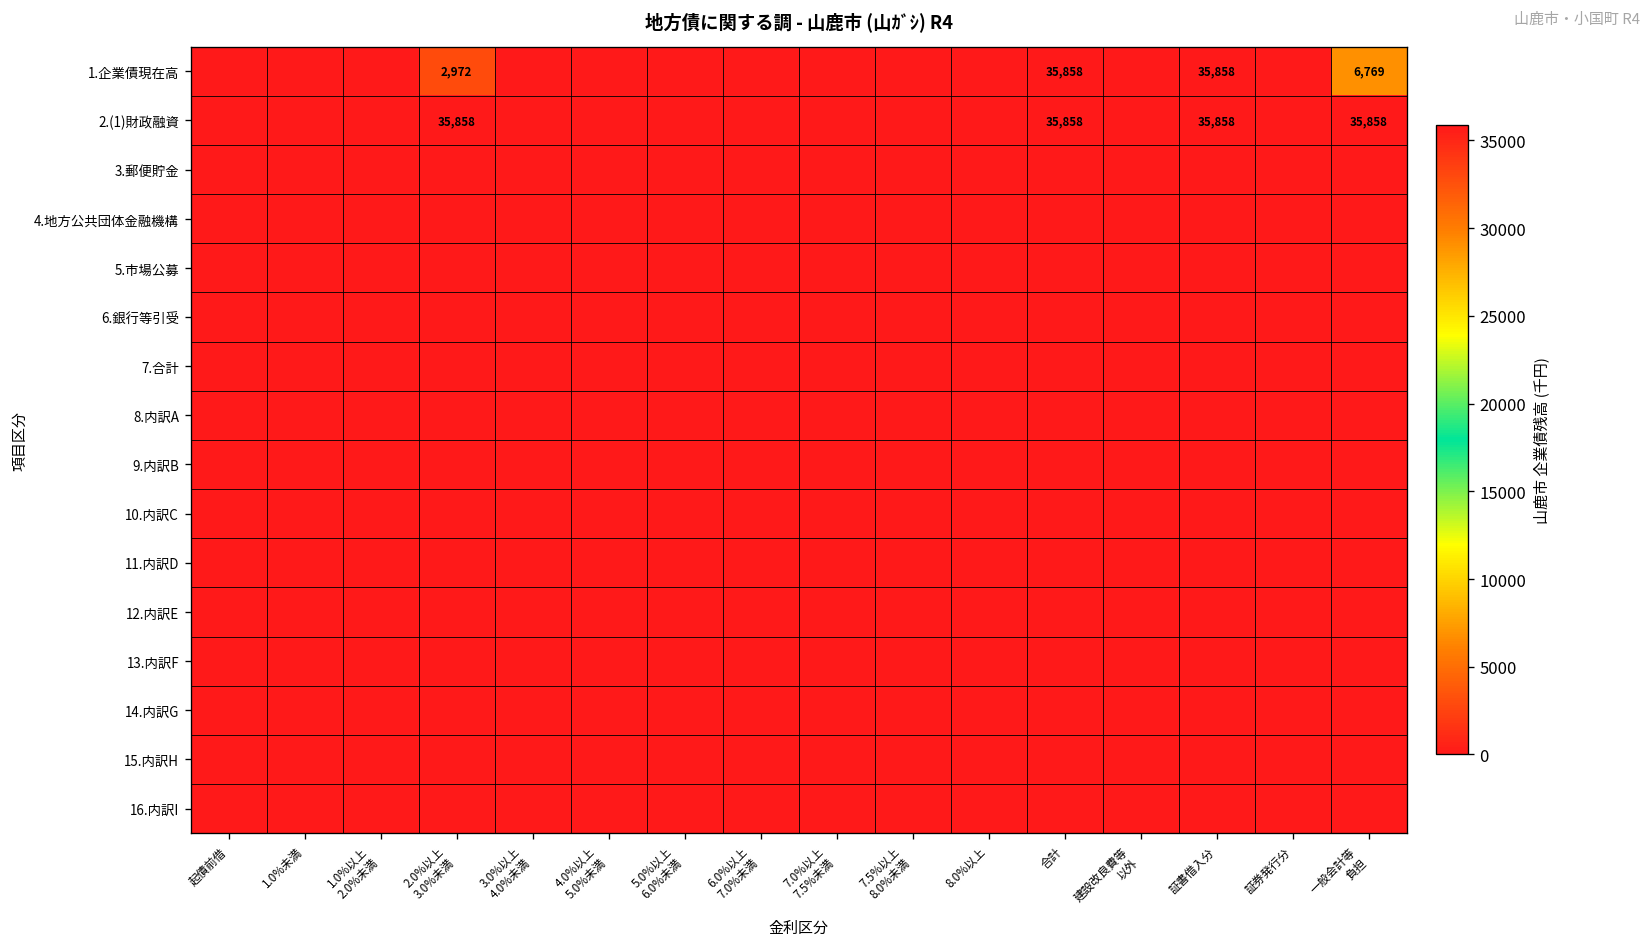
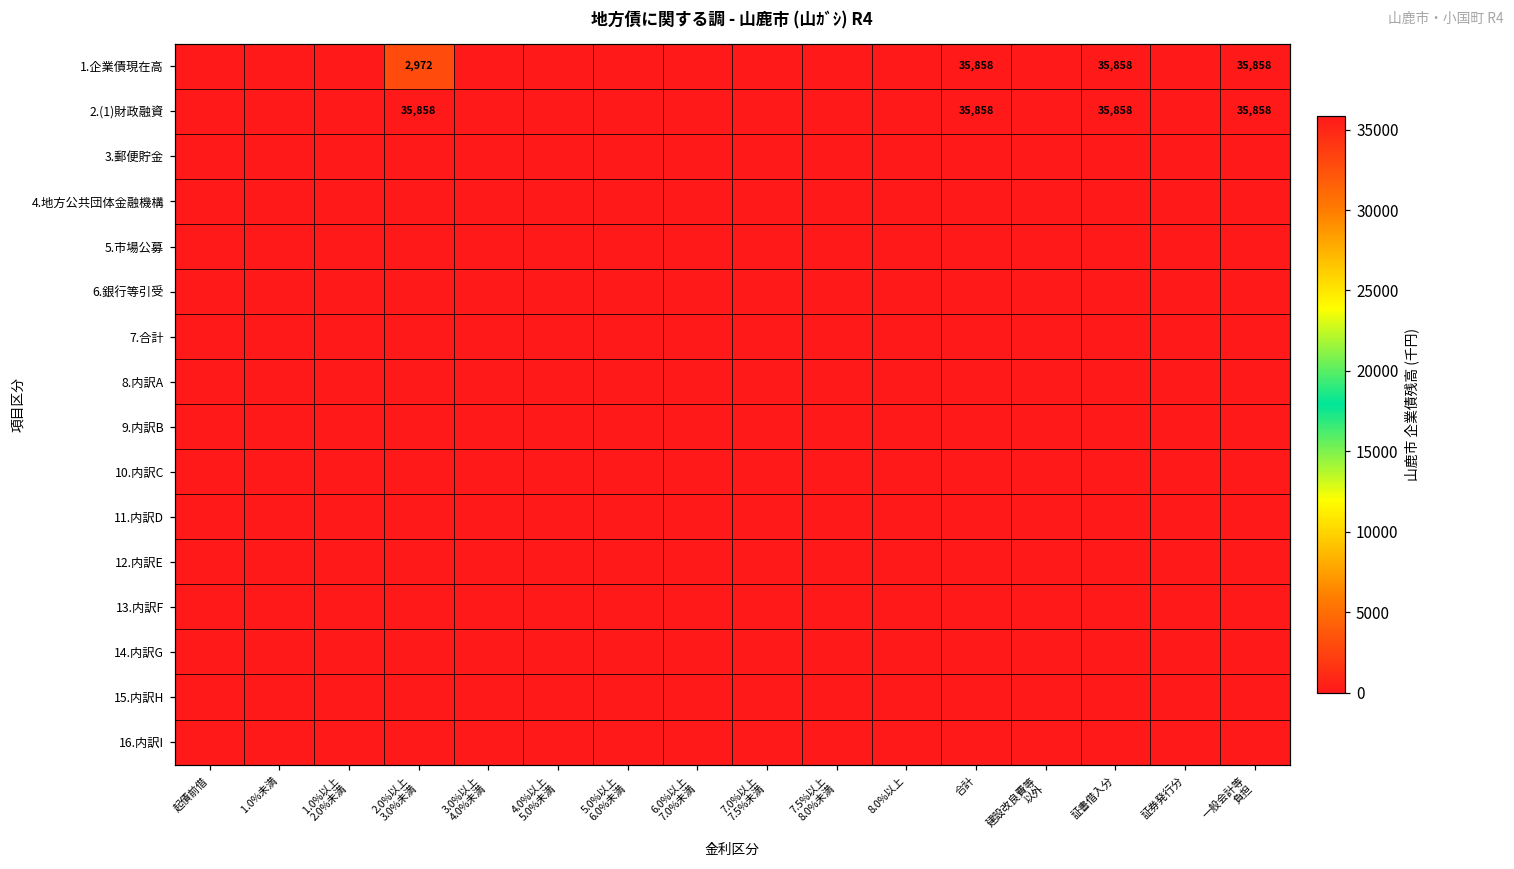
1.企業債現在高, 一般会計等 負担: 6,769 -> 35,858
